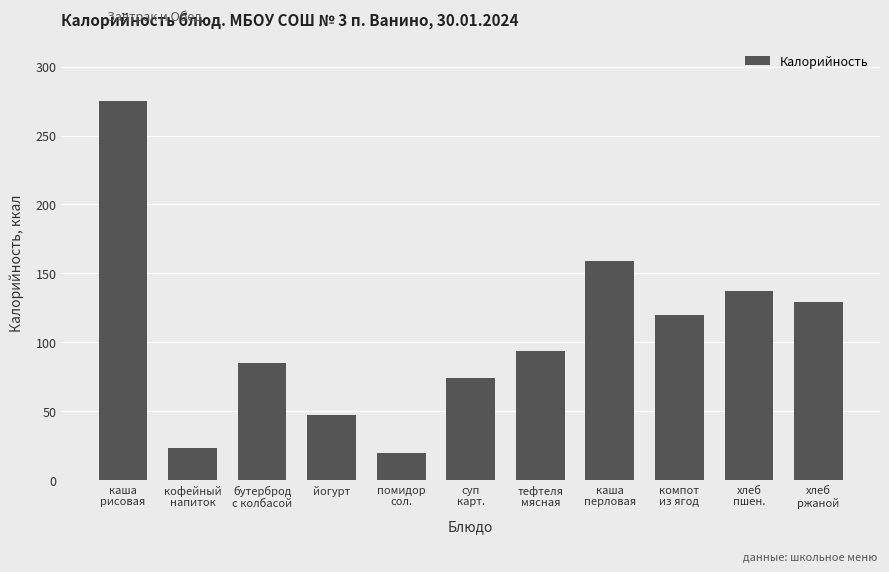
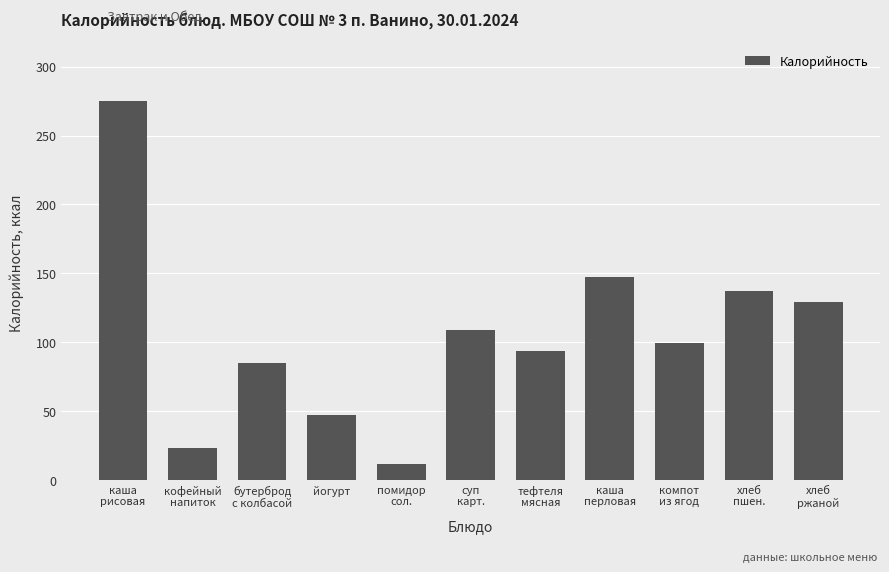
помидор сол.: 20 -> 12
суп карт.: 74 -> 109
каша перловая: 159 -> 147
компот из ягод: 120 -> 99
